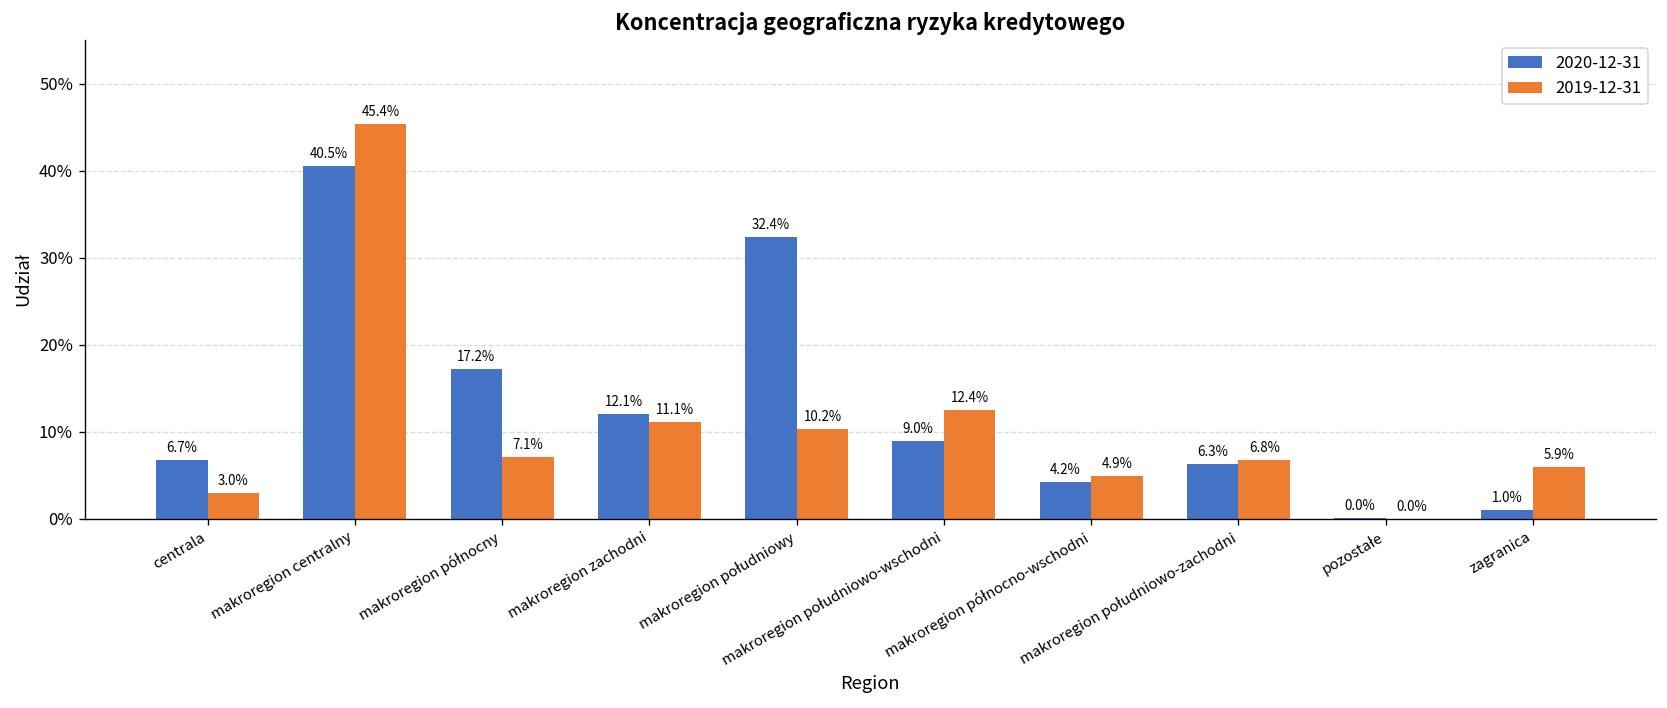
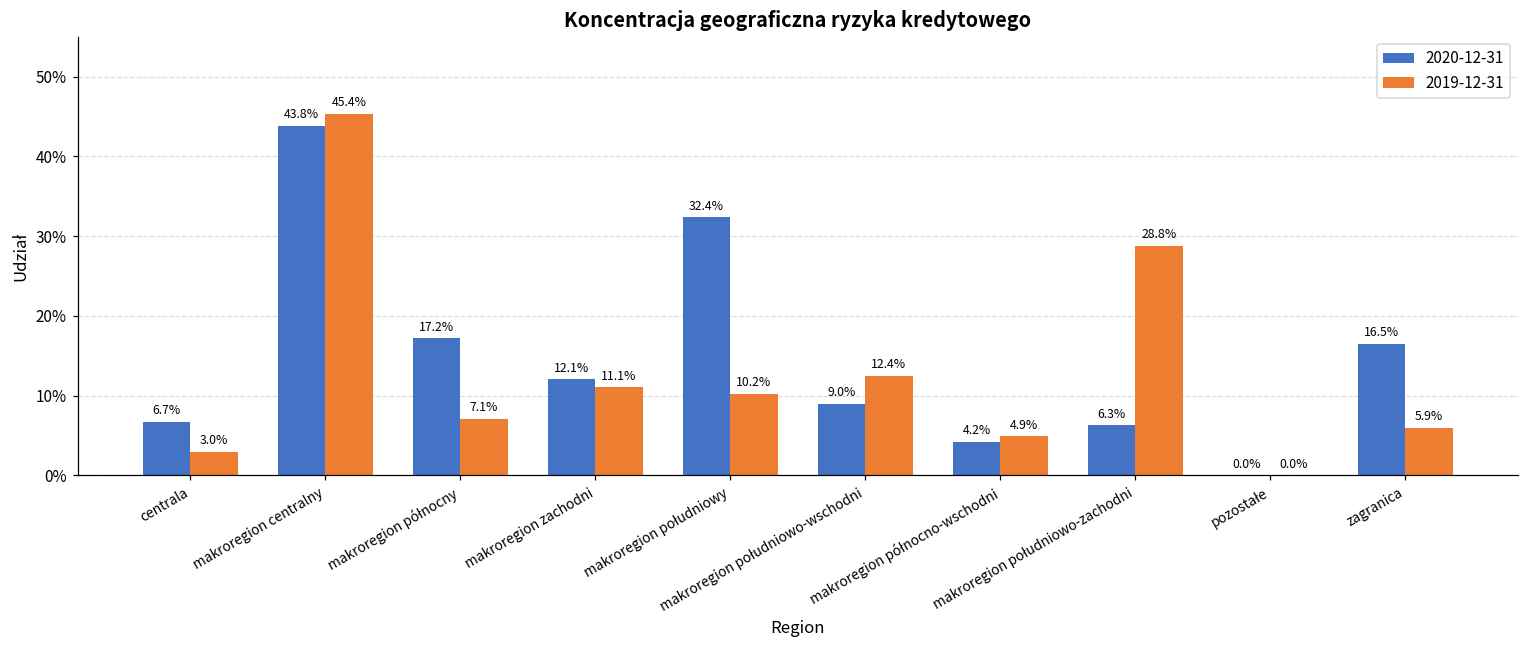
2020-12-31, makroregion centralny: 40.5% -> 43.8%
2019-12-31, makroregion południowo-zachodni: 6.8% -> 28.8%
2020-12-31, zagranica: 1.0% -> 16.5%
